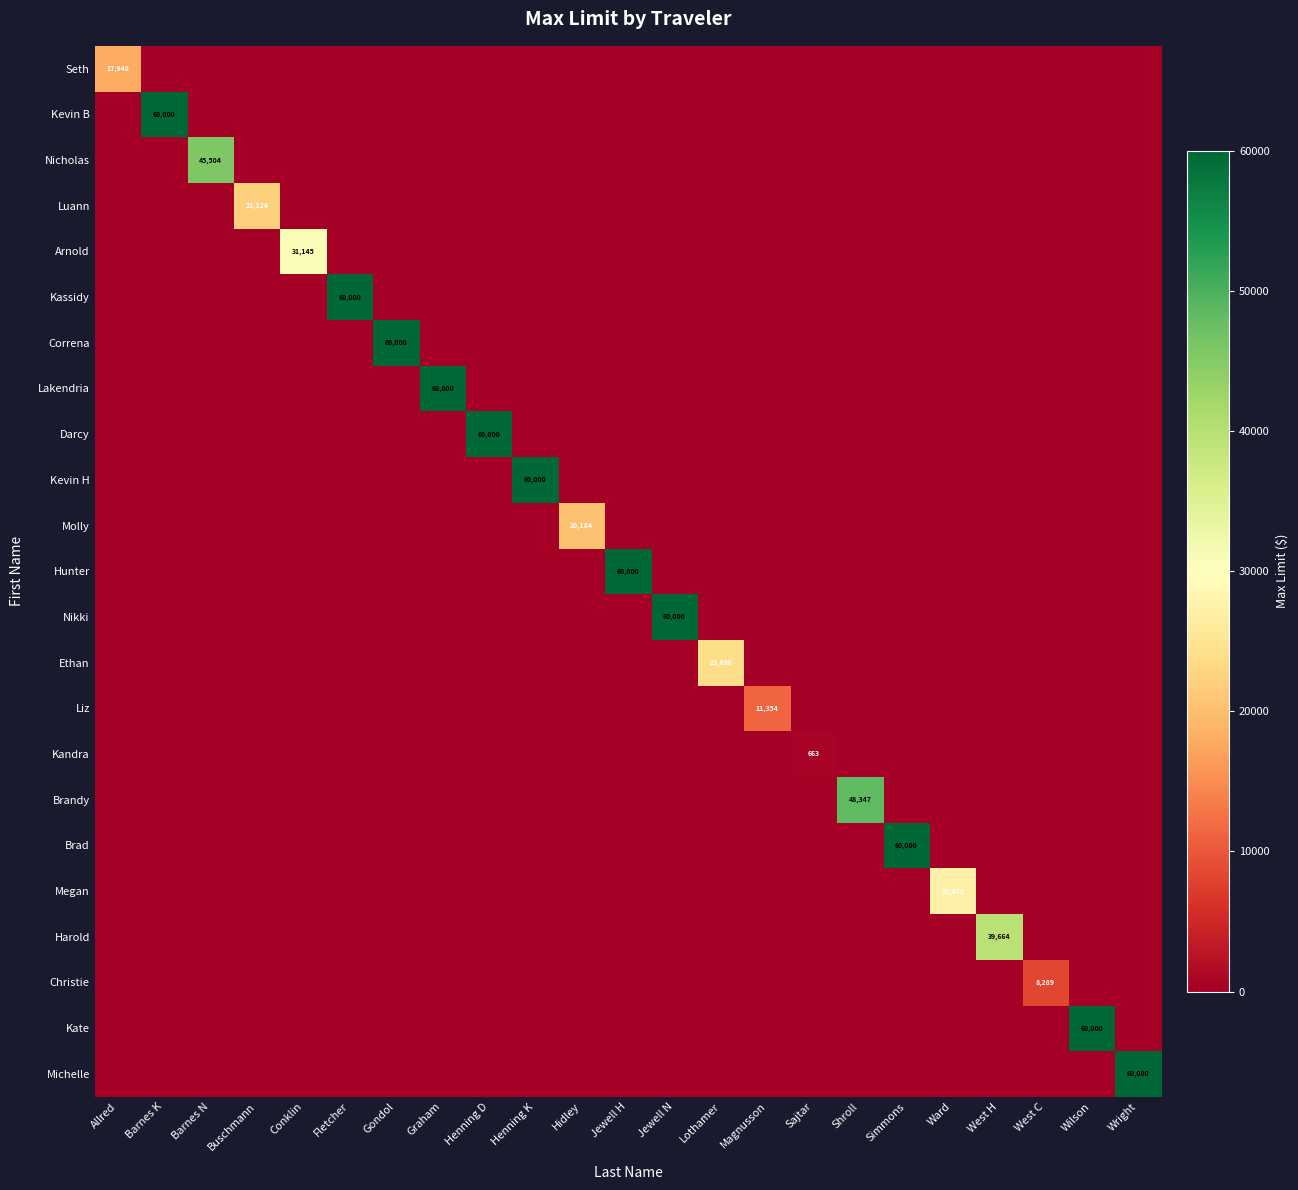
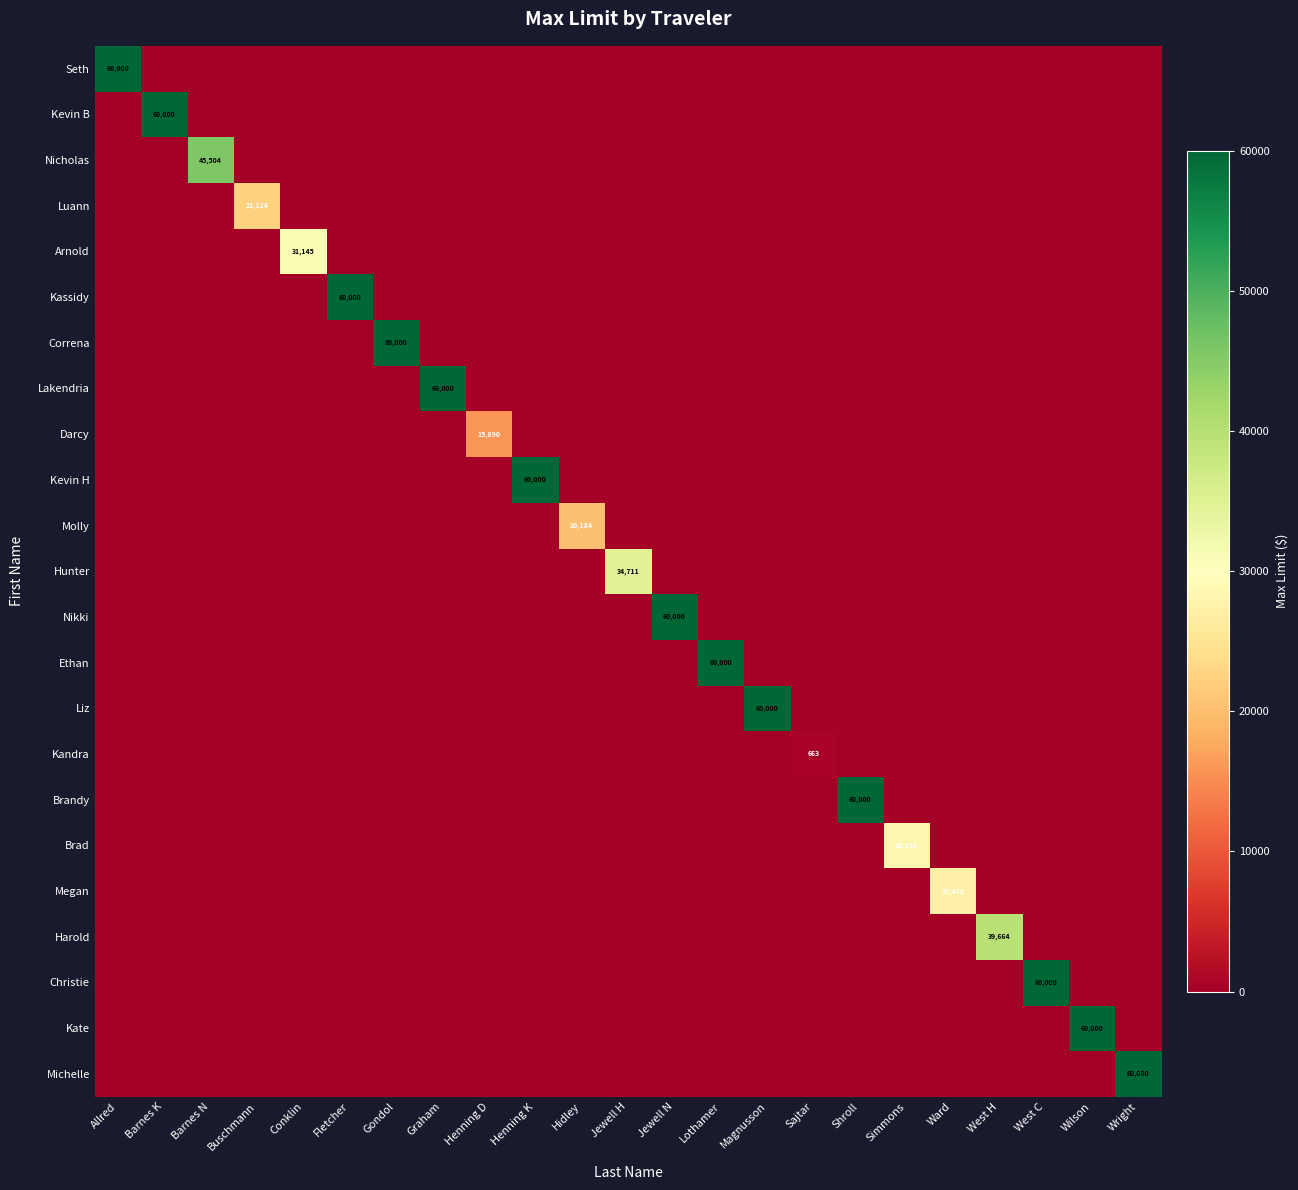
Seth, Allred: 17,948 -> 60,000
Darcy, Henning D: 60,000 -> 15,890
Hunter, Jewell H: 60,000 -> 34,711
Ethan, Lothamer: 23,896 -> 60,000
Liz, Magnusson: 11,354 -> 60,000
Brandy, Shroll: 48,347 -> 60,000
Brad, Simmons: 60,000 -> 28,156
Christie, West C: 8,289 -> 60,000
